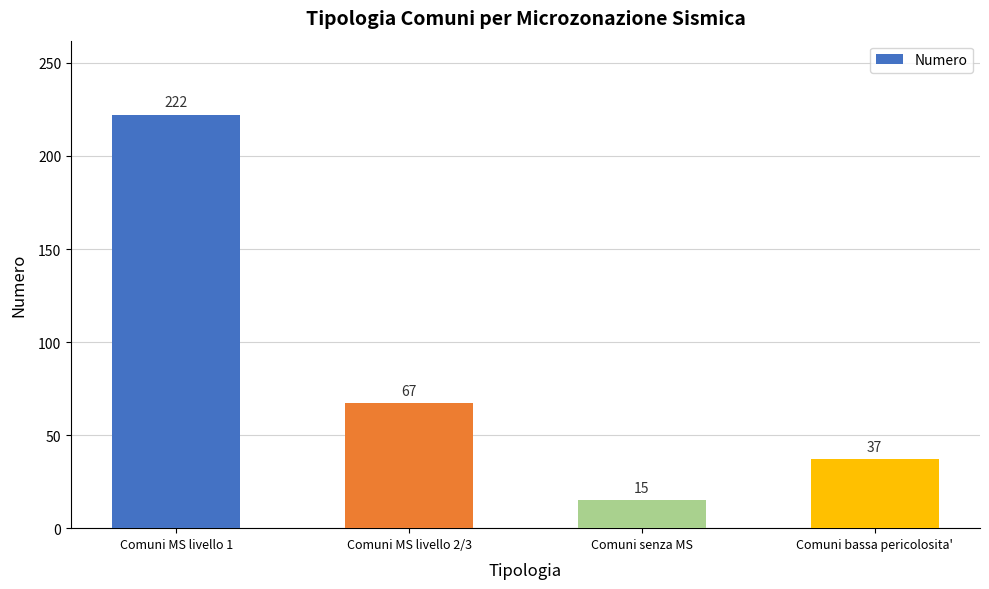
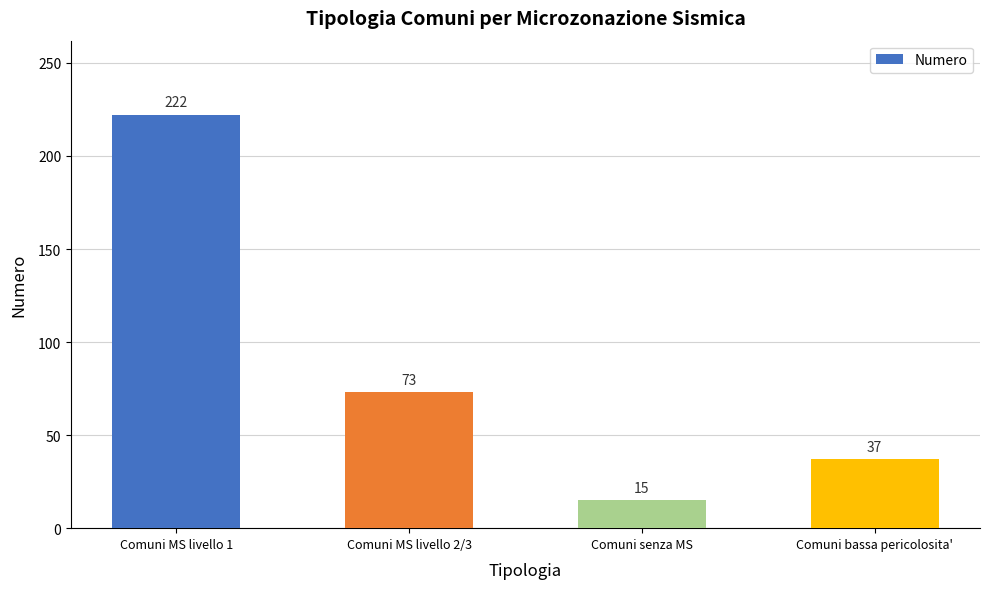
Comuni MS livello 2/3: 67 -> 73
